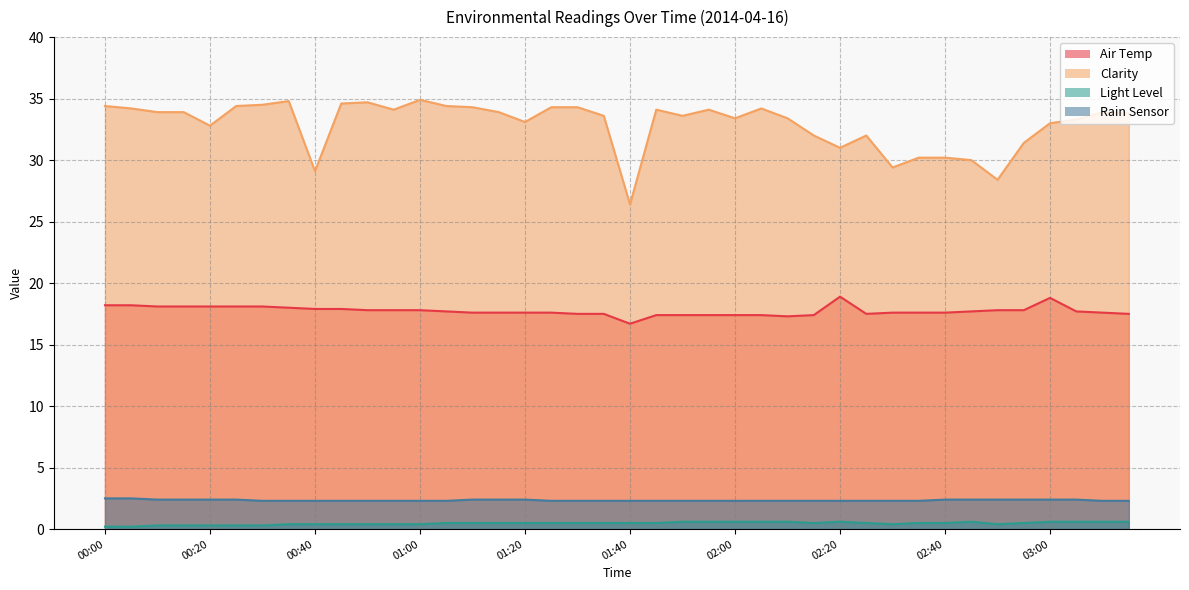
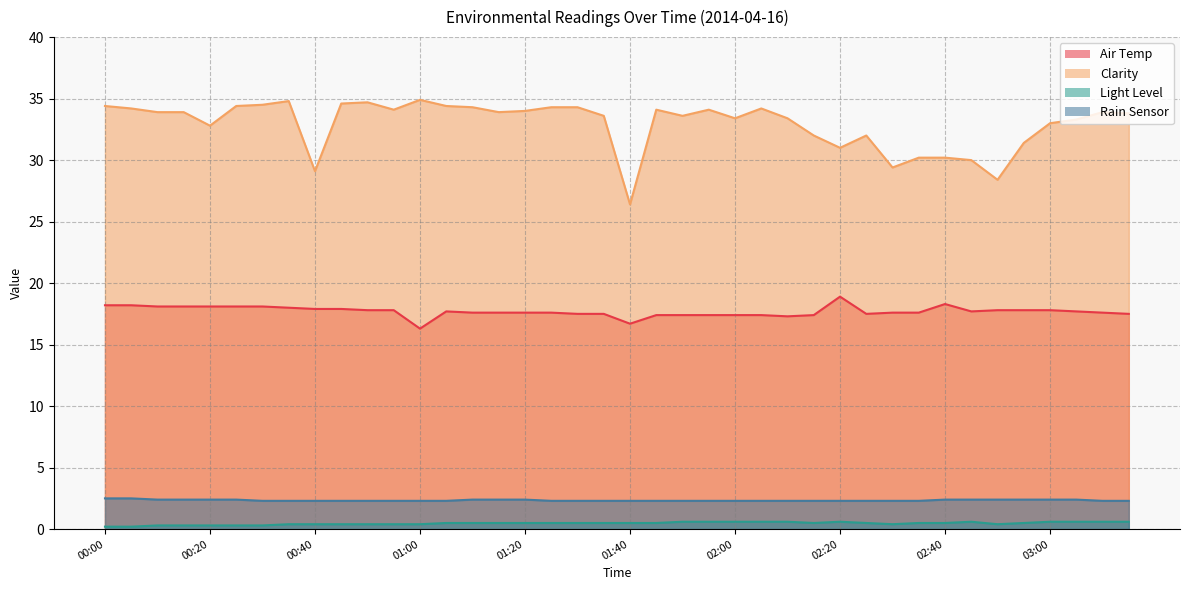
Air Temp, 01:00: 17.8 -> 16.3
Clarity, 01:20: 33.1 -> 34.0
Air Temp, 02:40: 17.6 -> 18.3
Air Temp, 03:00: 18.8 -> 17.8
